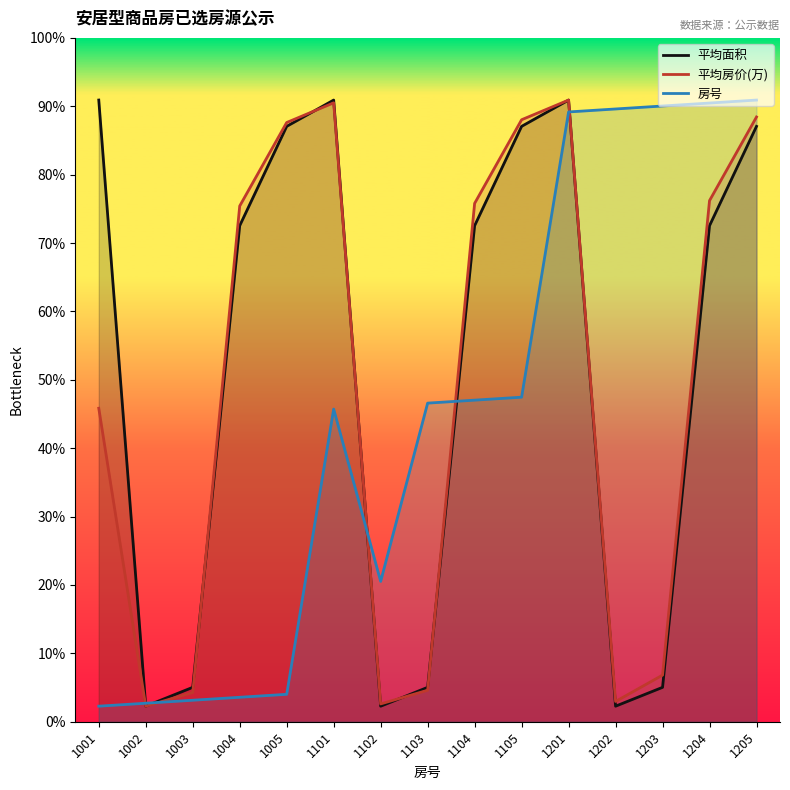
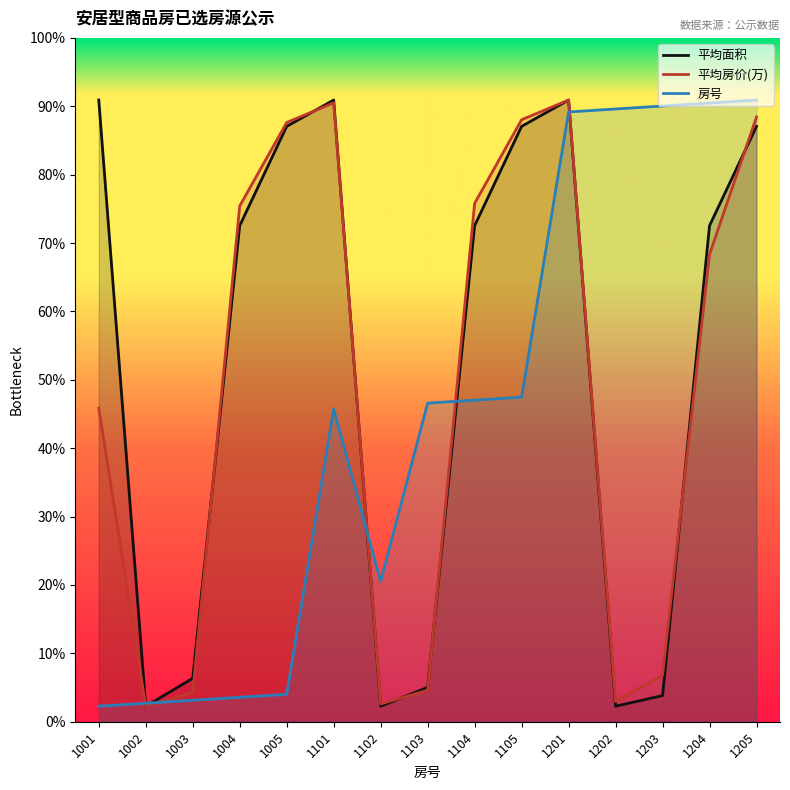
平均面积, 1003: 5% -> 6%
平均面积, 1203: 5% -> 4%
平均房价(万), 1204: 76% -> 68%
